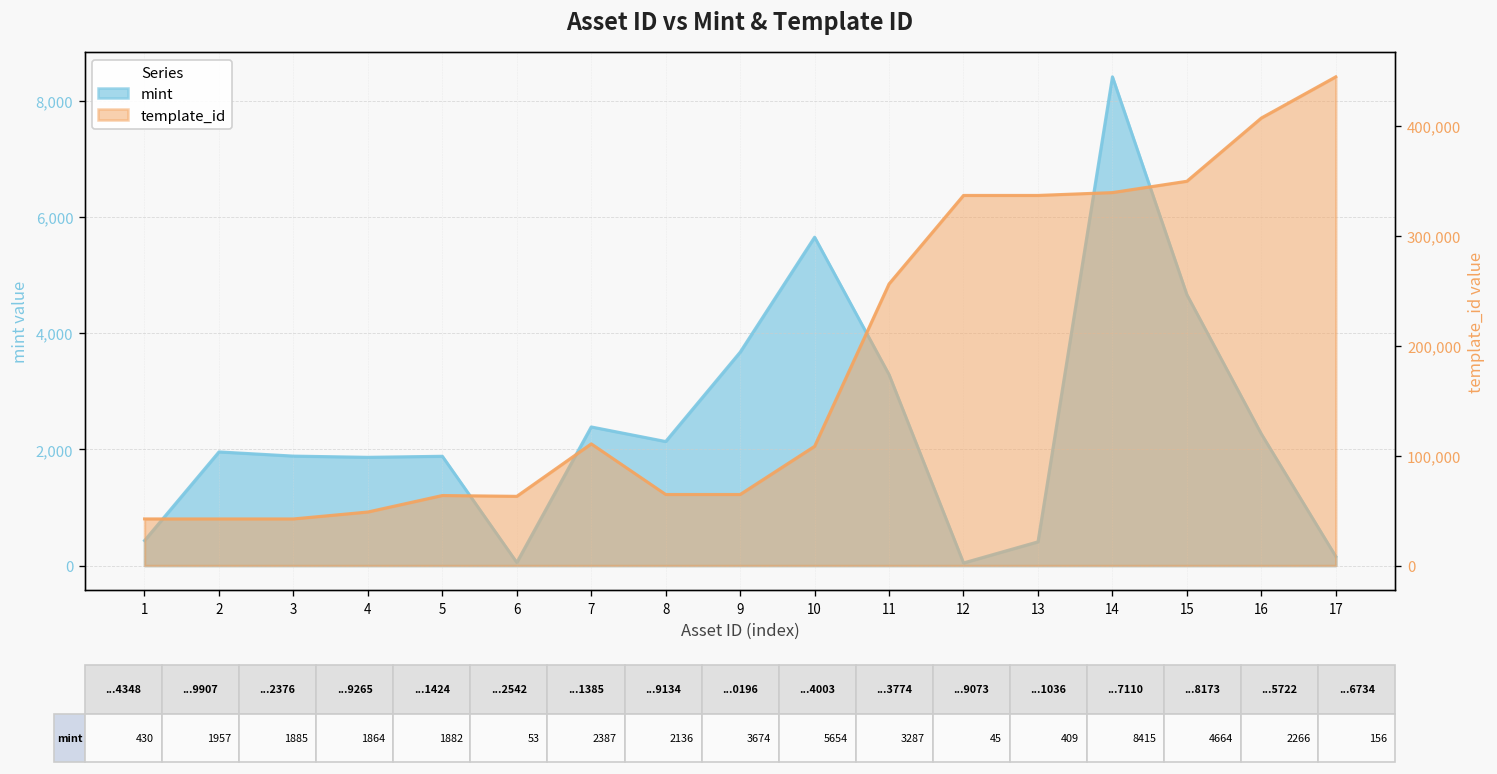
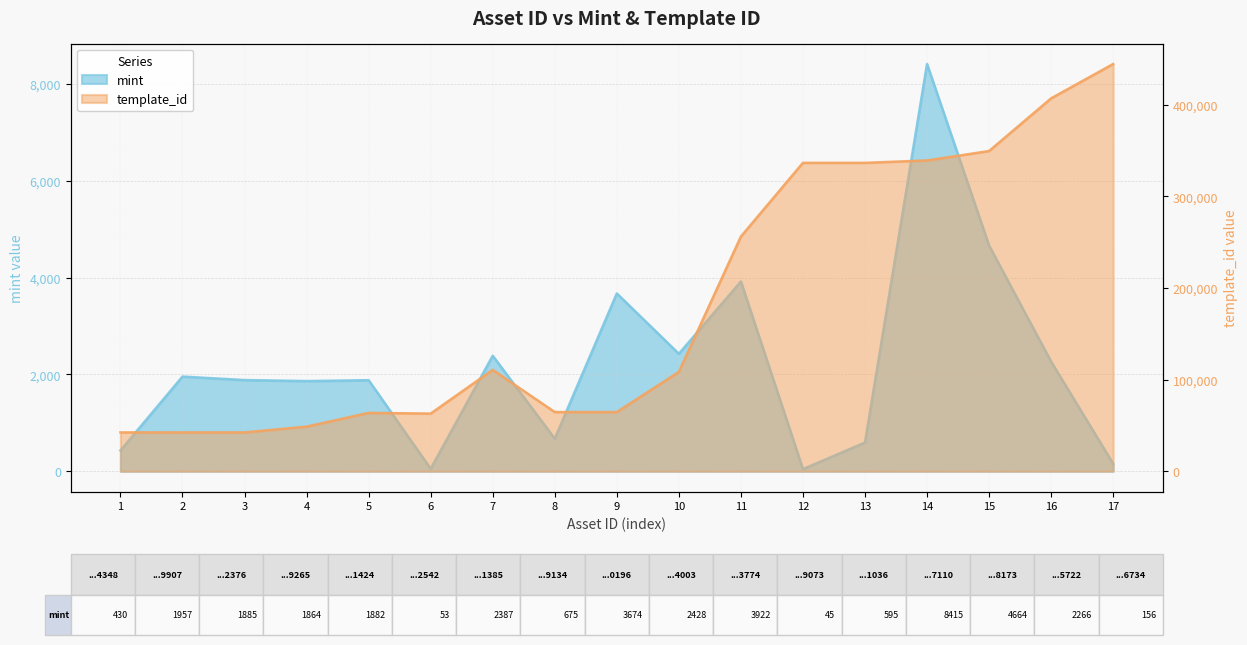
mint, 8: 2136 -> 675
mint, 10: 5654 -> 2428
mint, 11: 3287 -> 3922
mint, 13: 409 -> 595
